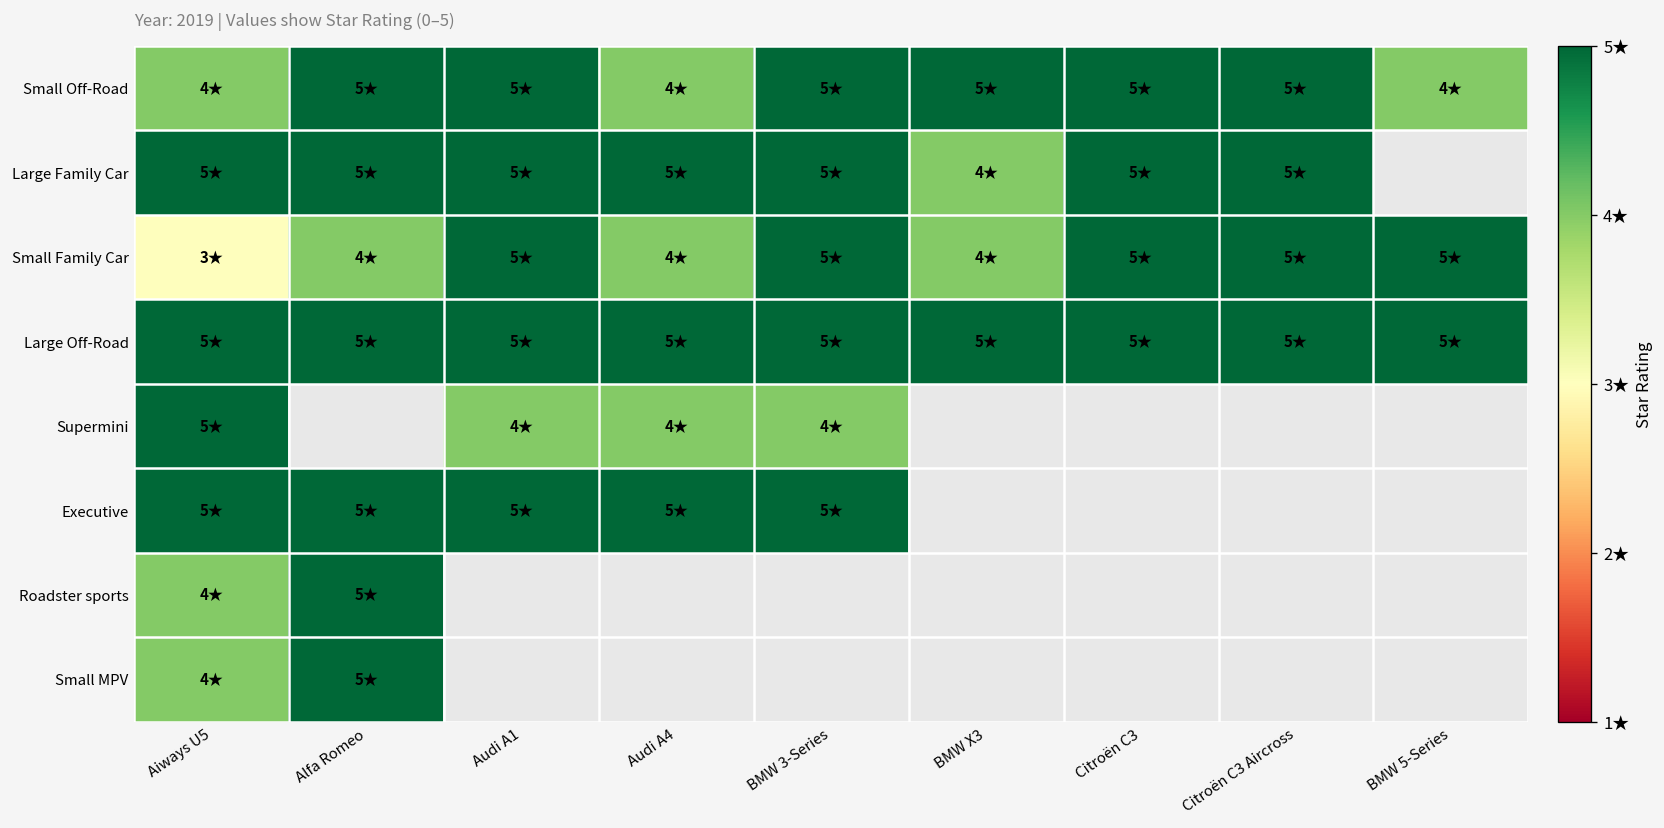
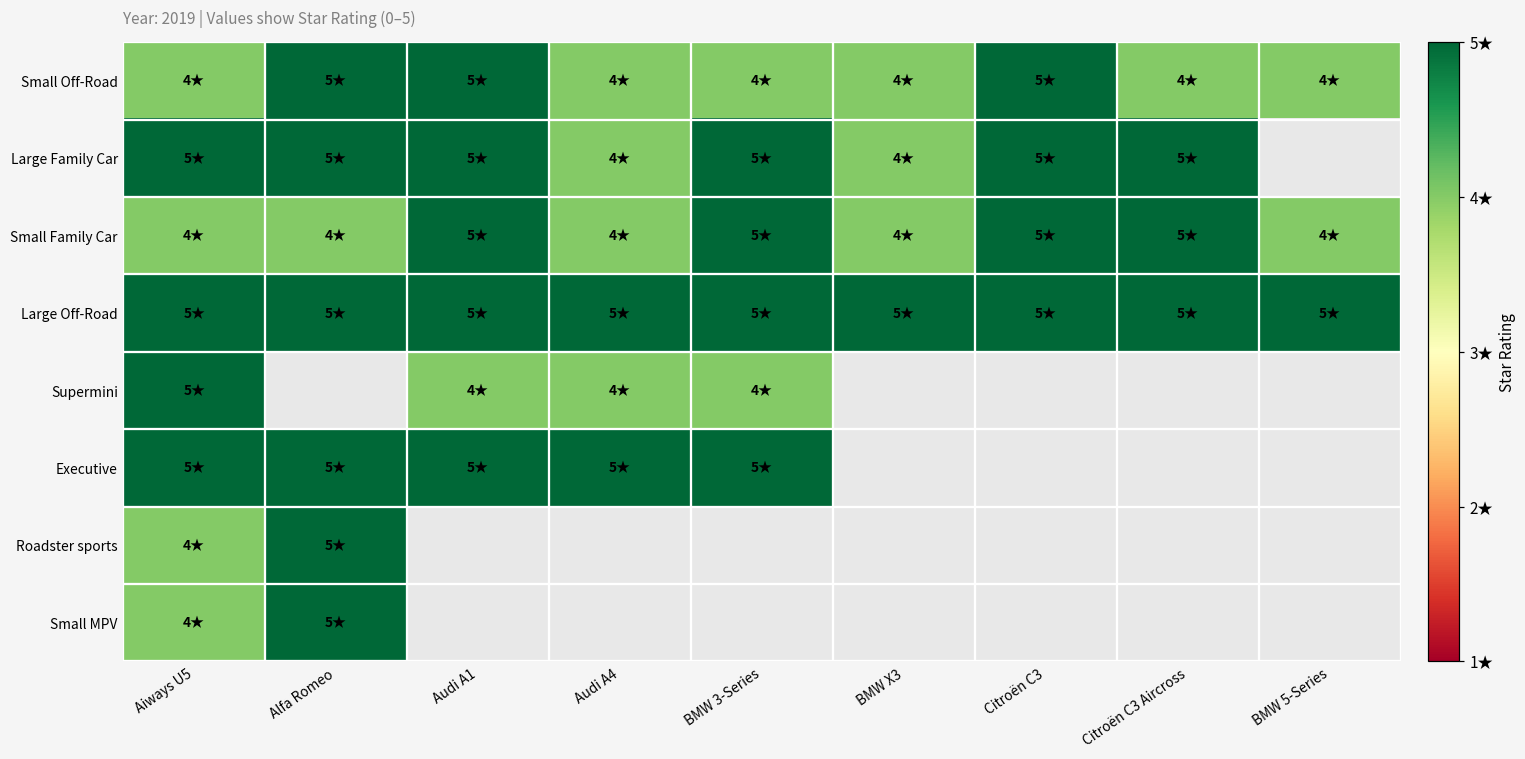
Small Off-Road, BMW 3-Series: 5★ -> 4★
Small Off-Road, BMW X3: 5★ -> 4★
Small Off-Road, Citroën C3 Aircross: 5★ -> 4★
Large Family Car, Audi A4: 5★ -> 4★
Small Family Car, Aiways U5: 3★ -> 4★
Small Family Car, BMW 5-Series: 5★ -> 4★
